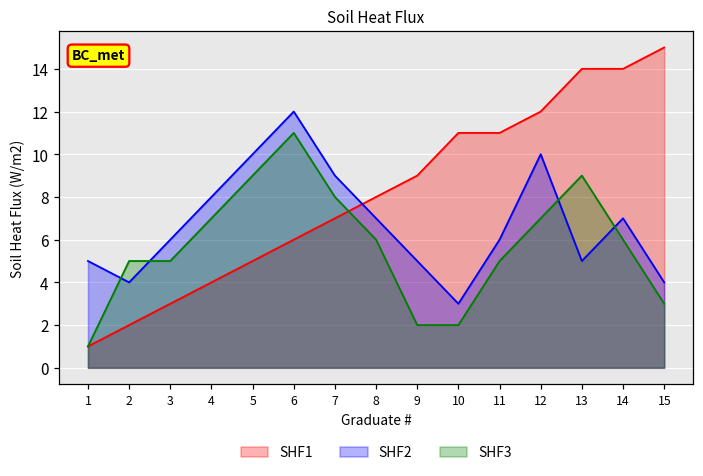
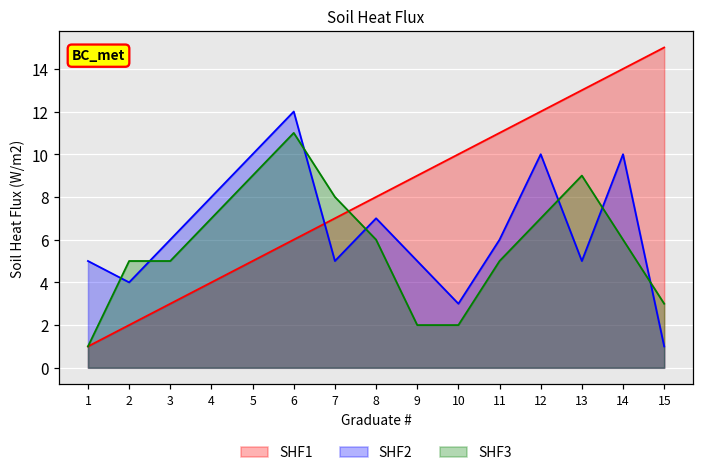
SHF2, 7: 9 -> 5
SHF1, 10: 11 -> 10
SHF1, 13: 14 -> 13
SHF2, 14: 7 -> 10
SHF2, 15: 4 -> 1
